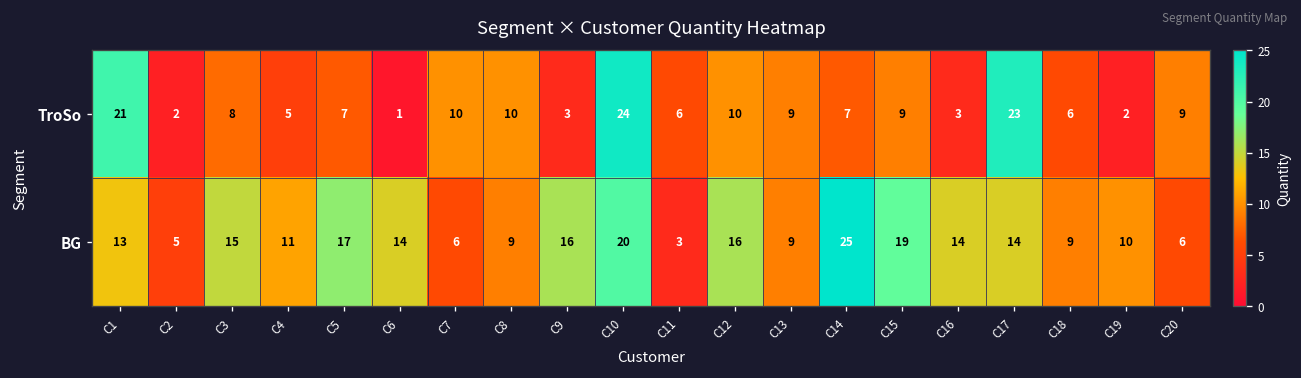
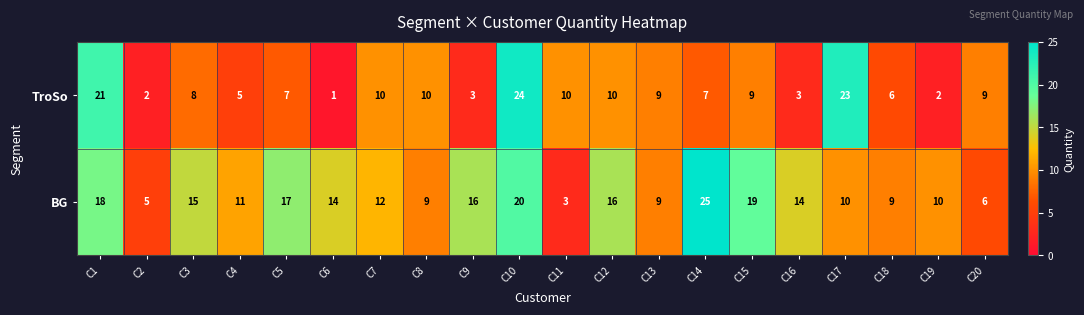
TroSo, C11: 6 -> 10
BG, C1: 13 -> 18
BG, C7: 6 -> 12
BG, C17: 14 -> 10
